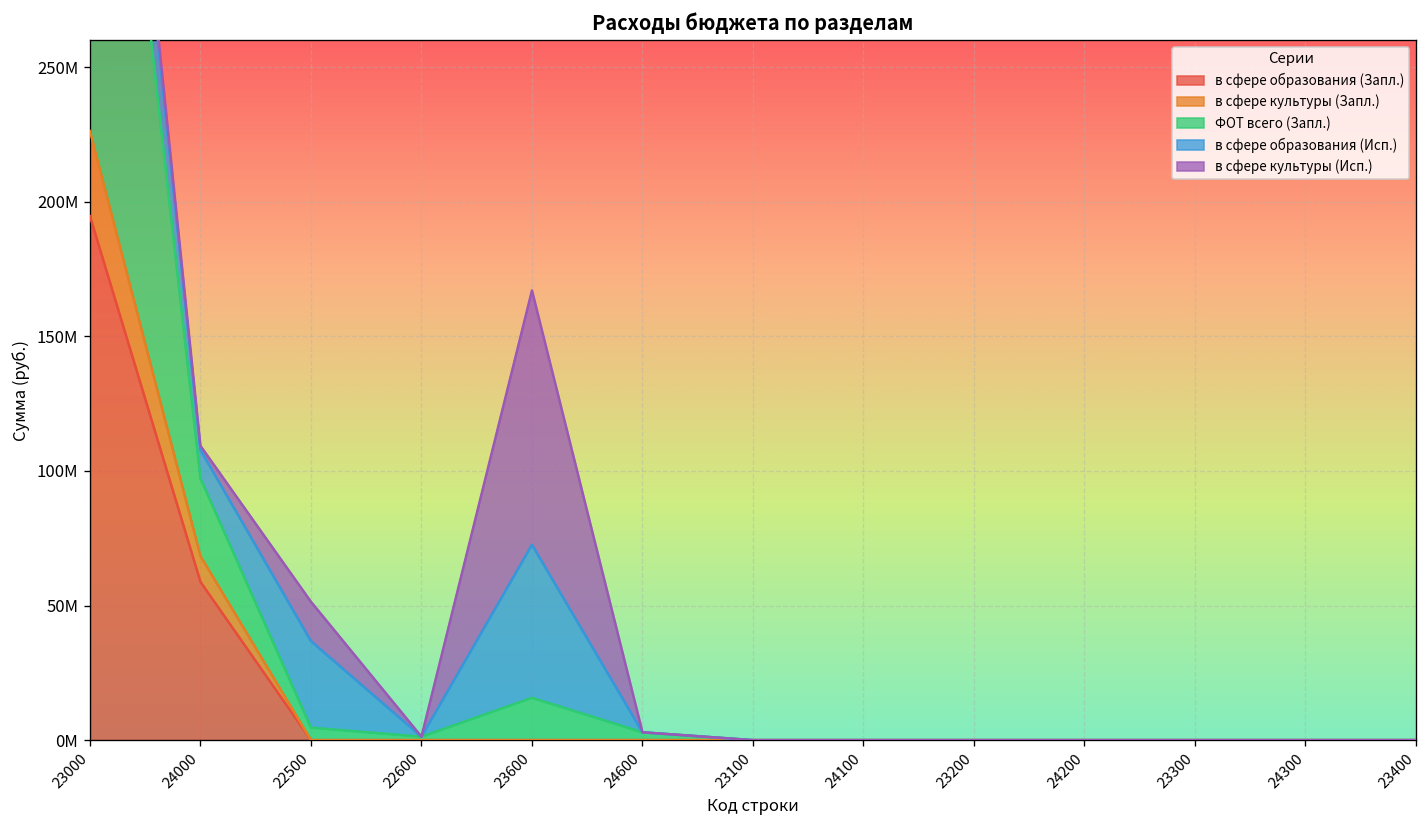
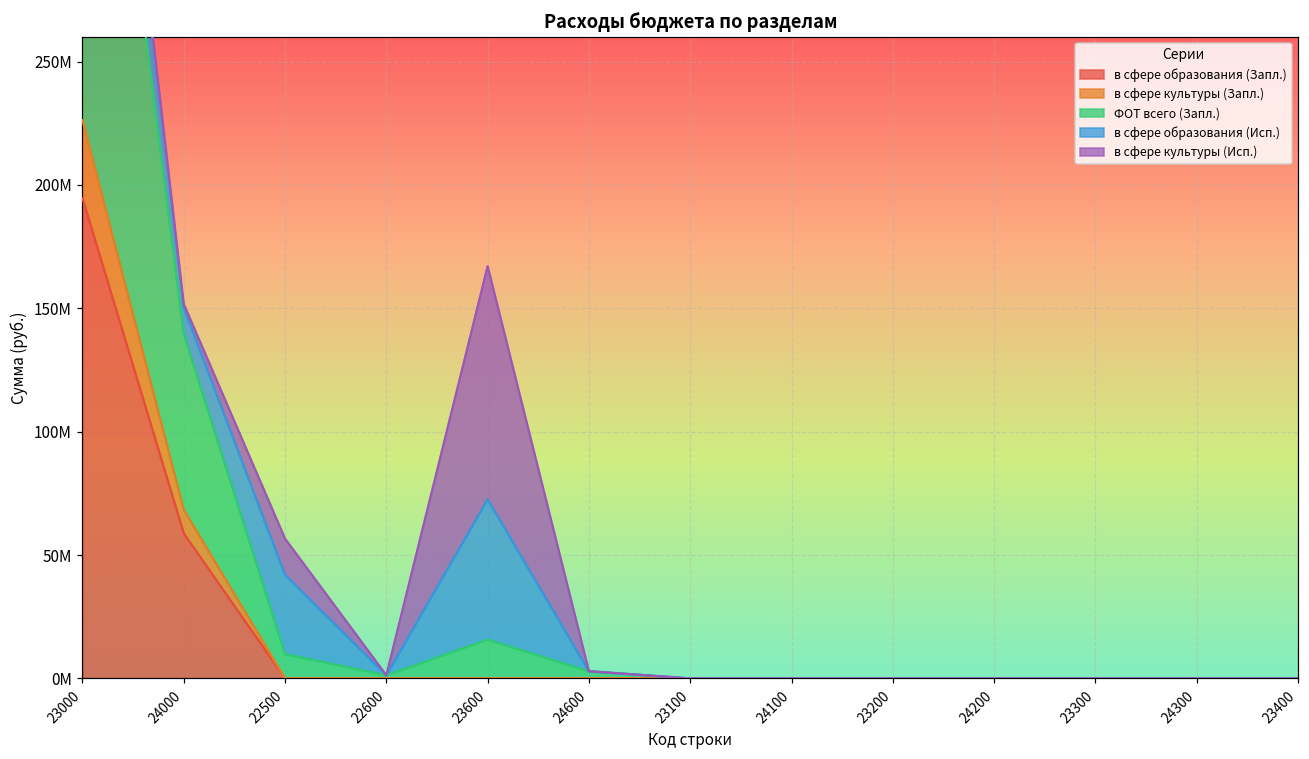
ФОТ всего (Запл.), 24000: 29000000 -> 71000000
ФОТ всего (Запл.), 22500: 5000000 -> 10000000
